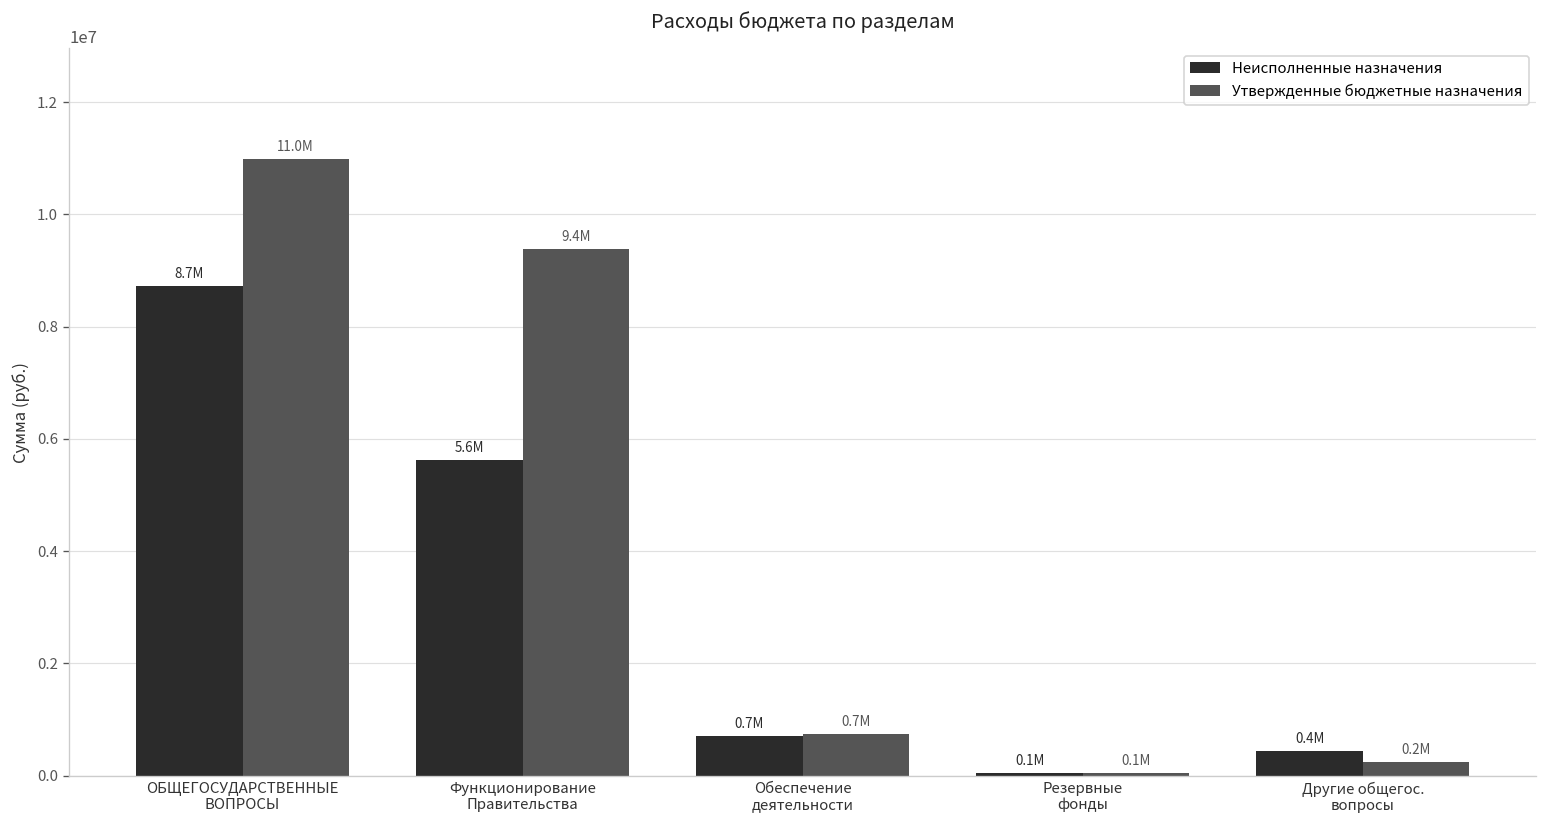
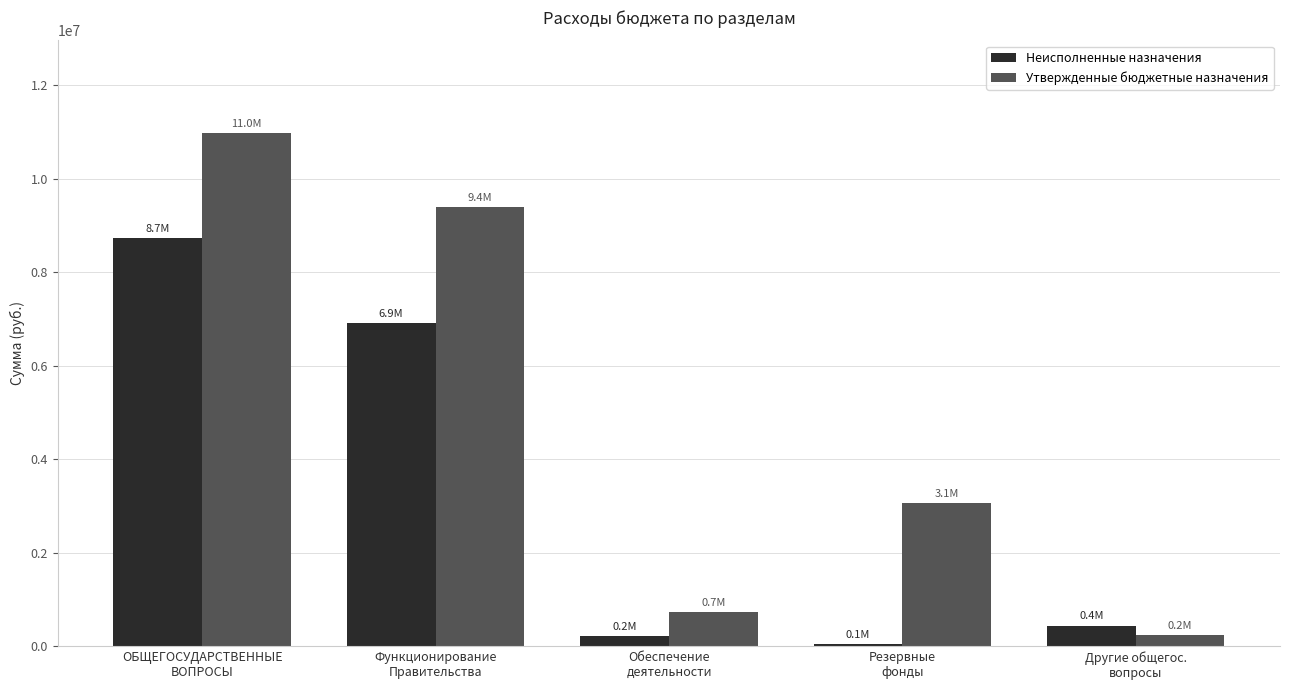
Неисполненные назначения, Функционирование Правительства: 5.6M -> 6.9M
Неисполненные назначения, Обеспечение деятельности: 0.7M -> 0.2M
Утвержденные бюджетные назначения, Резервные фонды: 0.1M -> 3.1M
